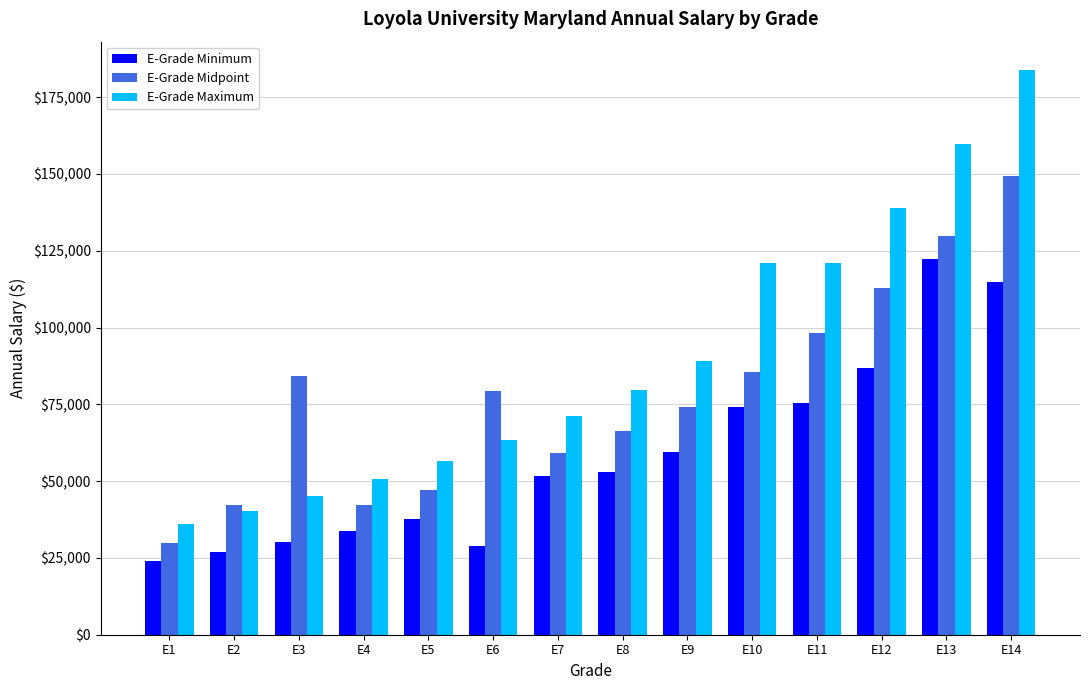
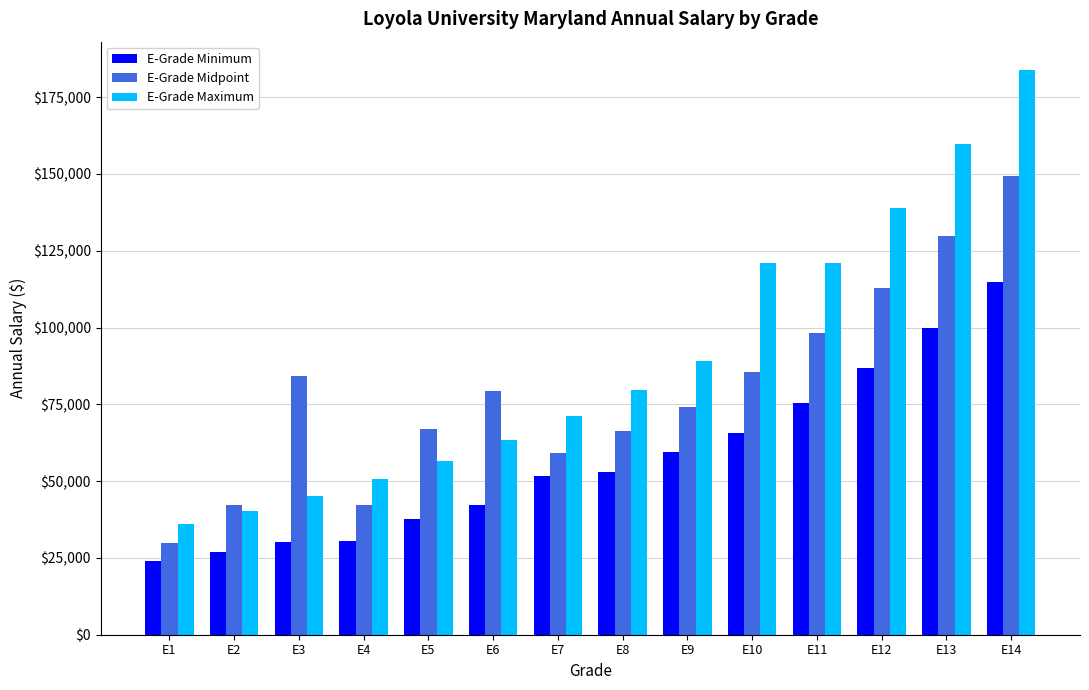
E-Grade Minimum, E4: $34,000 -> $30,000
E-Grade Midpoint, E5: $47,000 -> $67,000
E-Grade Minimum, E6: $29,000 -> $42,000
E-Grade Minimum, E10: $74,000 -> $66,000
E-Grade Minimum, E13: $122,000 -> $100,000
